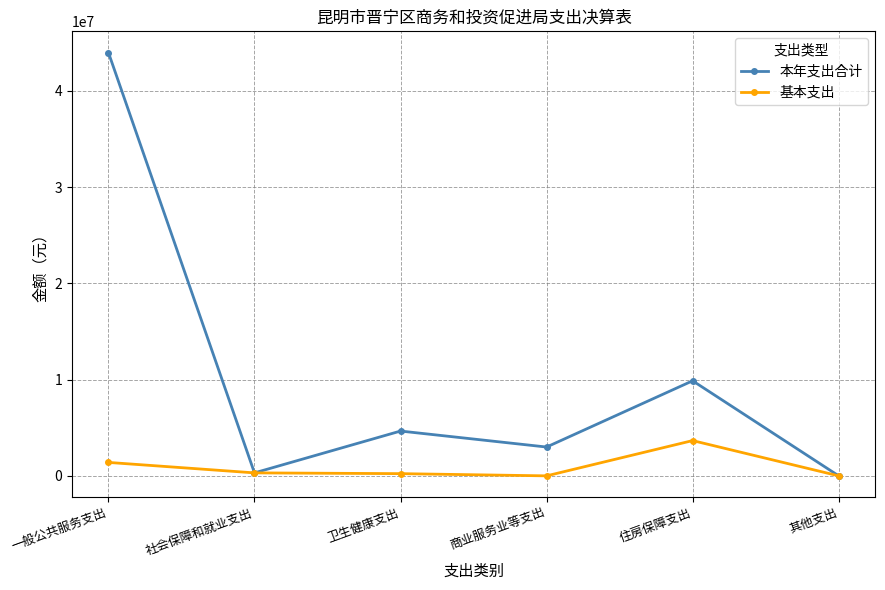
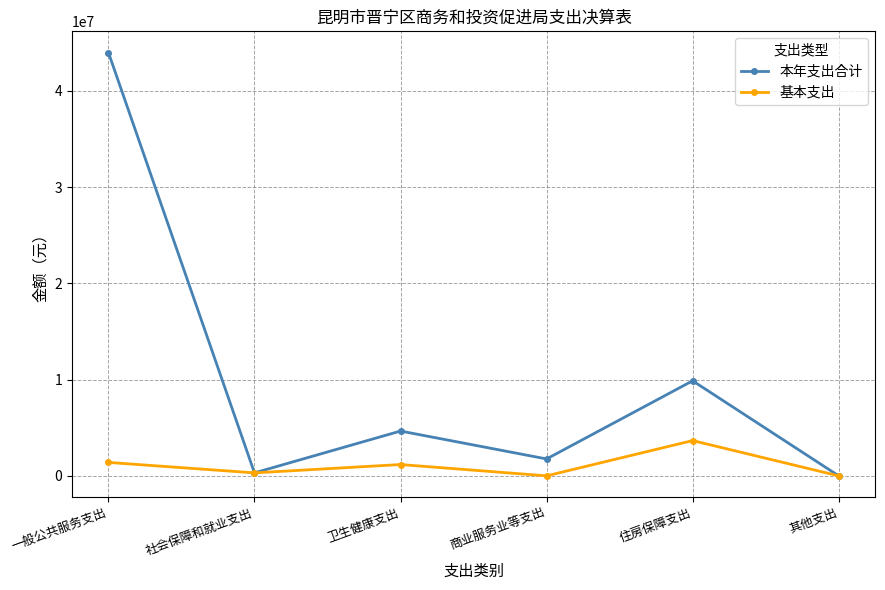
基本支出, 卫生健康支出: 0 -> 1000000
本年支出合计, 商业服务业等支出: 3000000 -> 2000000
